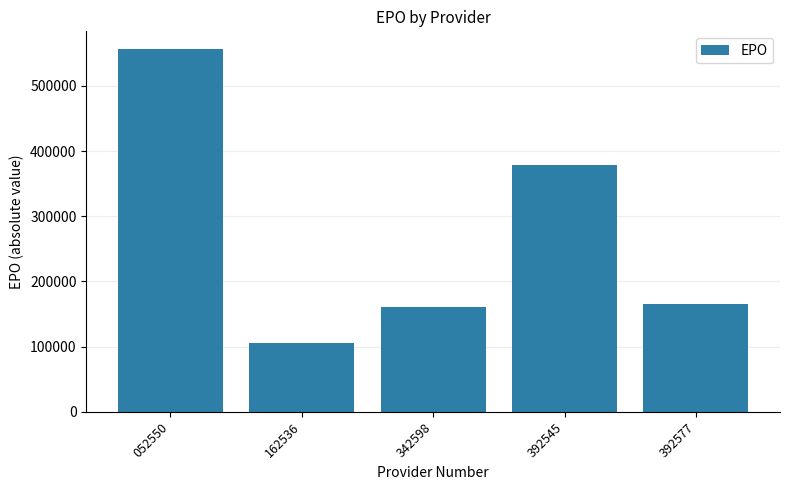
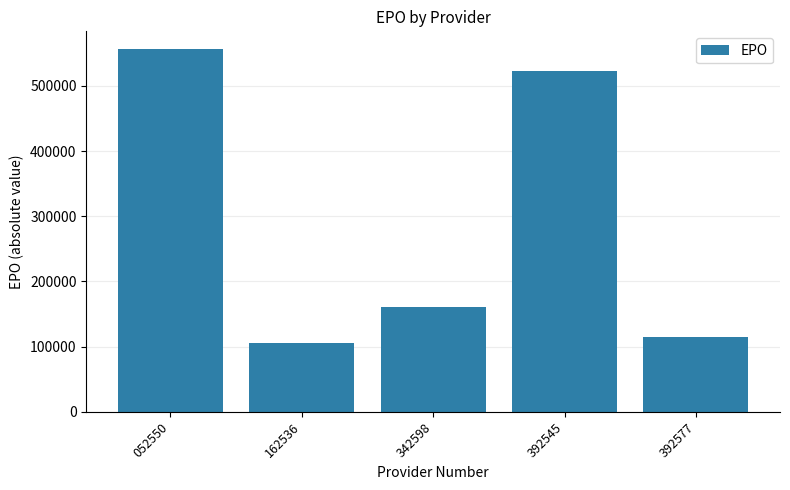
392545: 380000 -> 520000
392577: 160000 -> 110000
